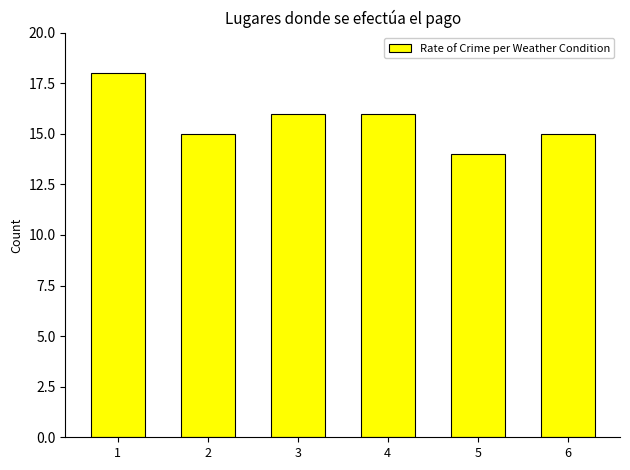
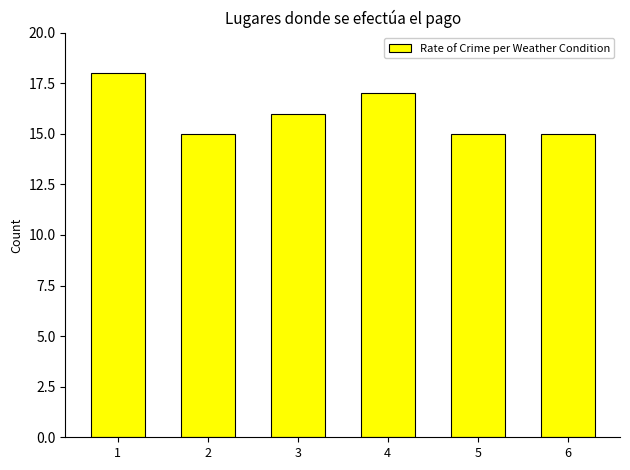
4: 16 -> 17
5: 14 -> 15
